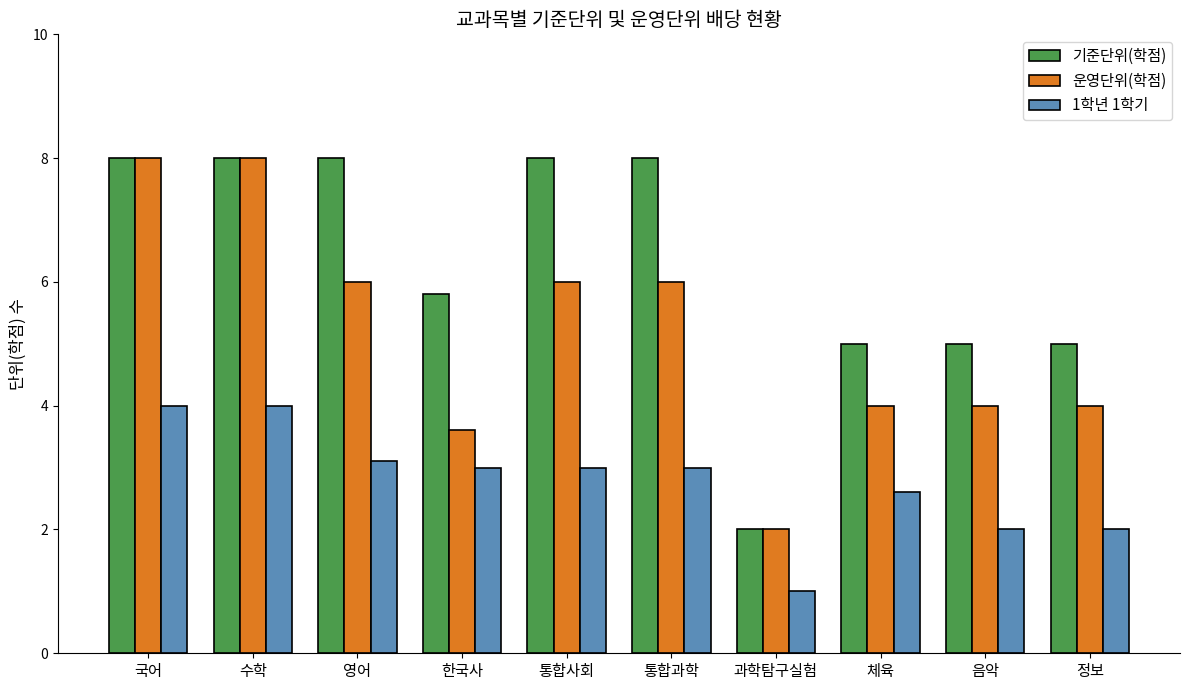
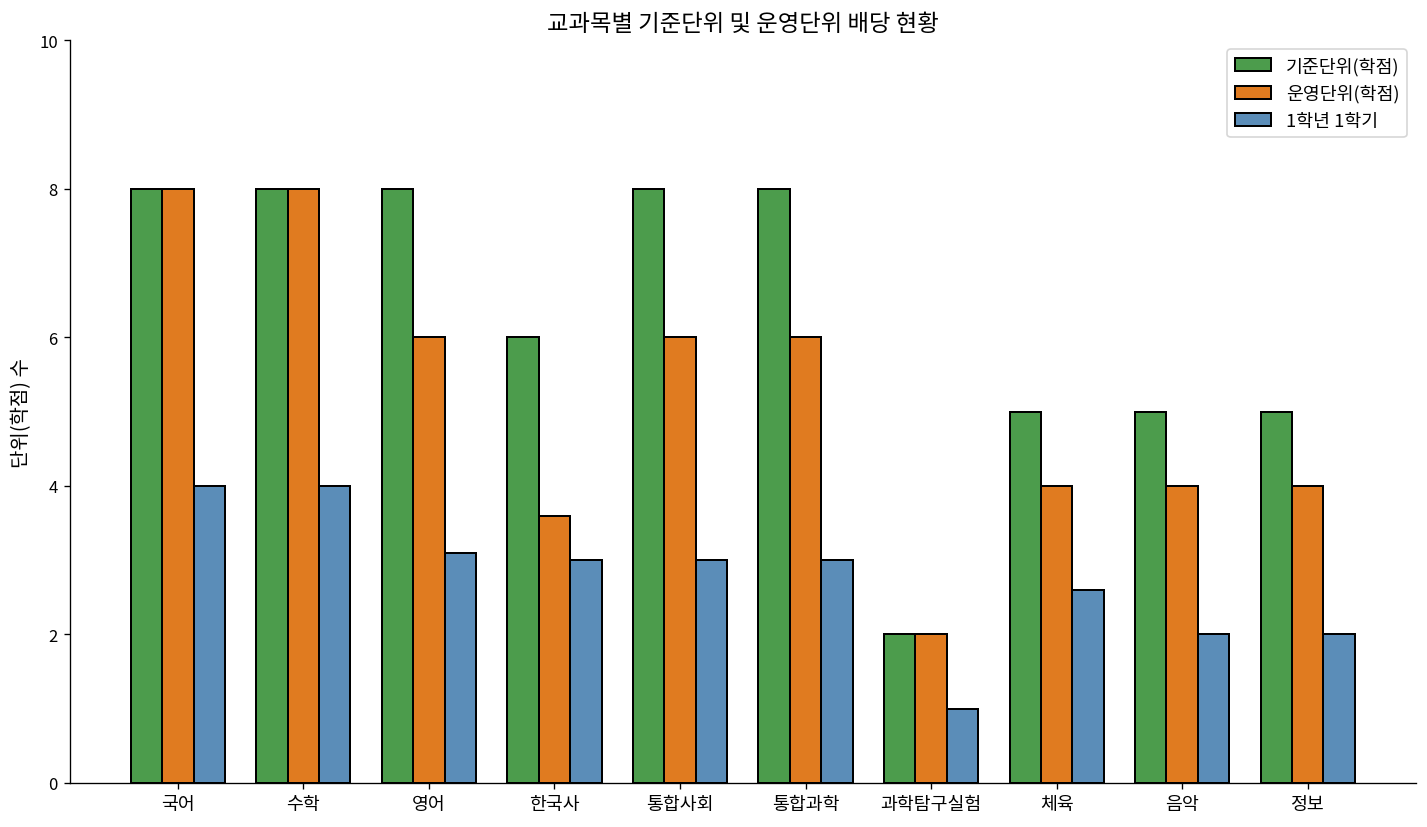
기준단위(학점), 한국사: 5.8 -> 6.0
